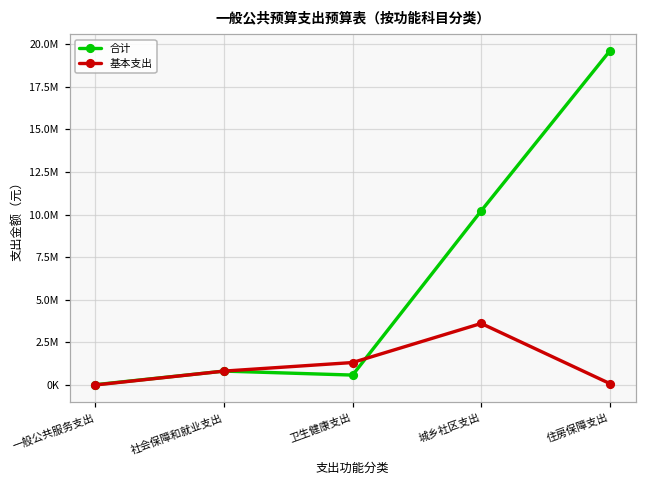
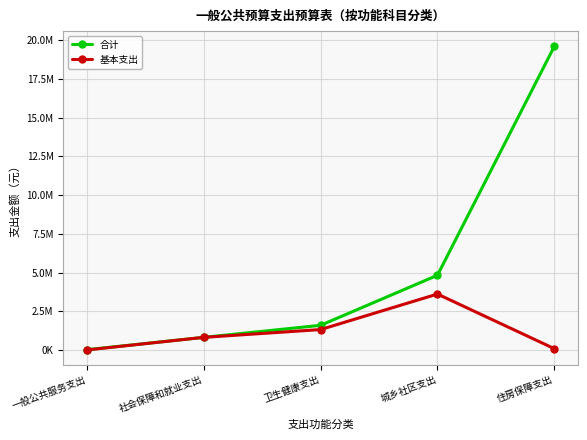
合计, 卫生健康支出: 600000 -> 1600000
合计, 城乡社区支出: 10200000 -> 4800000
